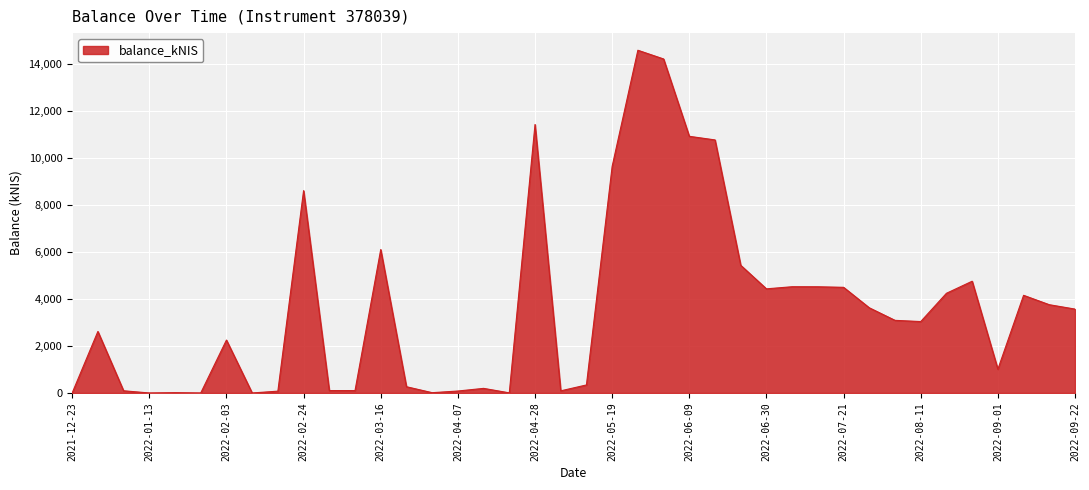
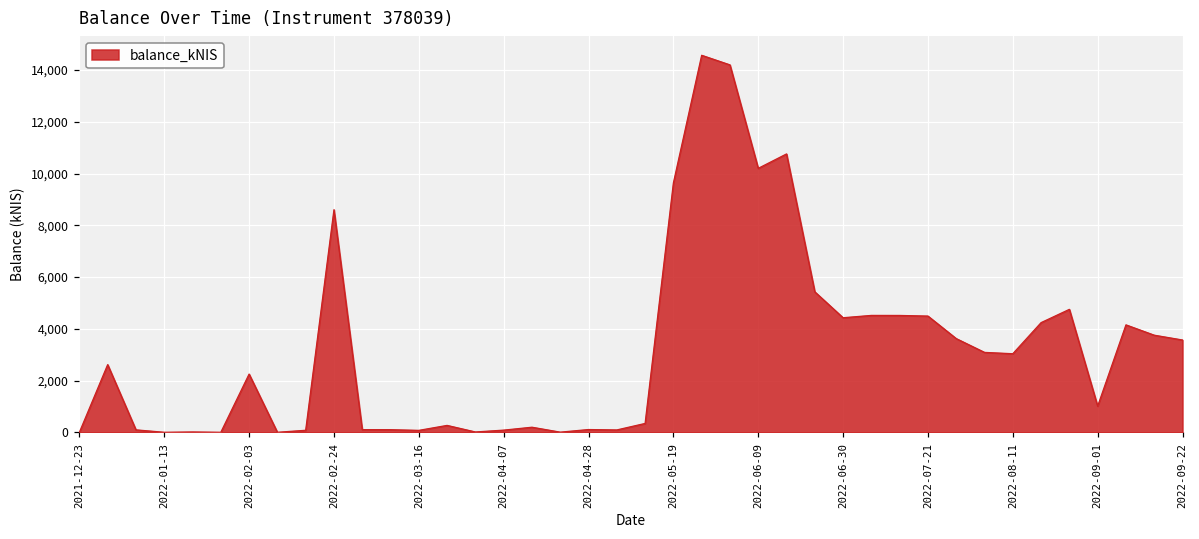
2022-03-16: 6,100 -> 100
2022-04-28: 11,400 -> 100
2022-06-09: 10,900 -> 10,200
